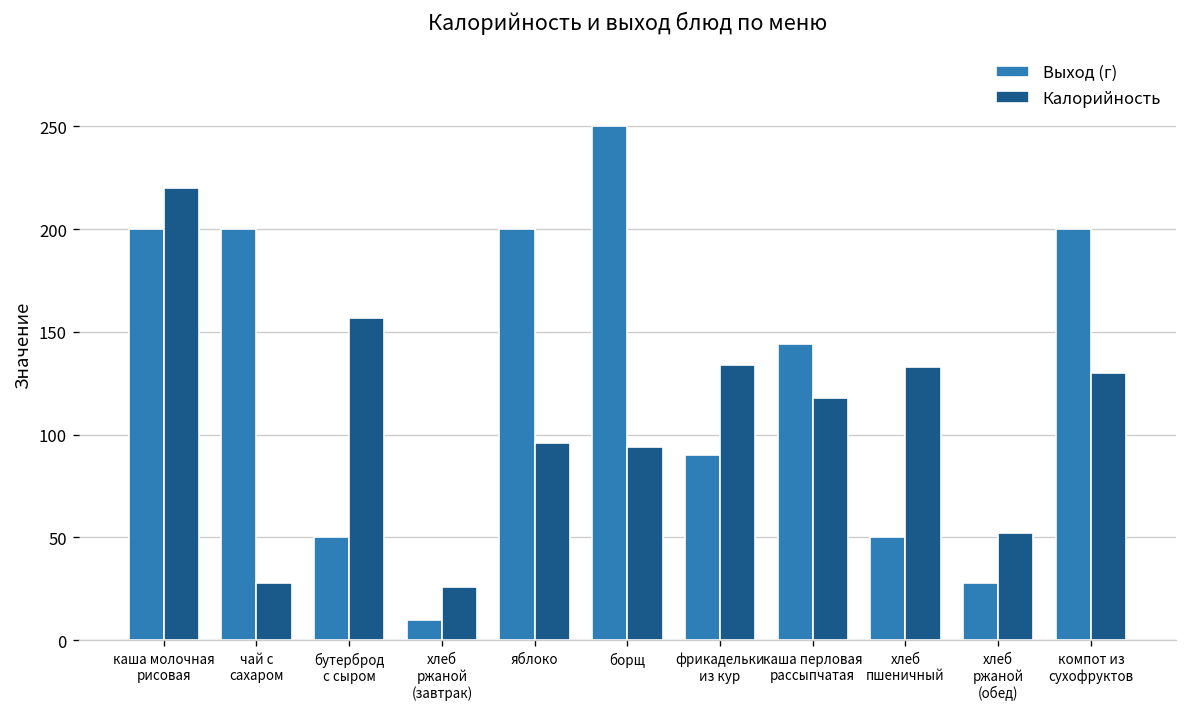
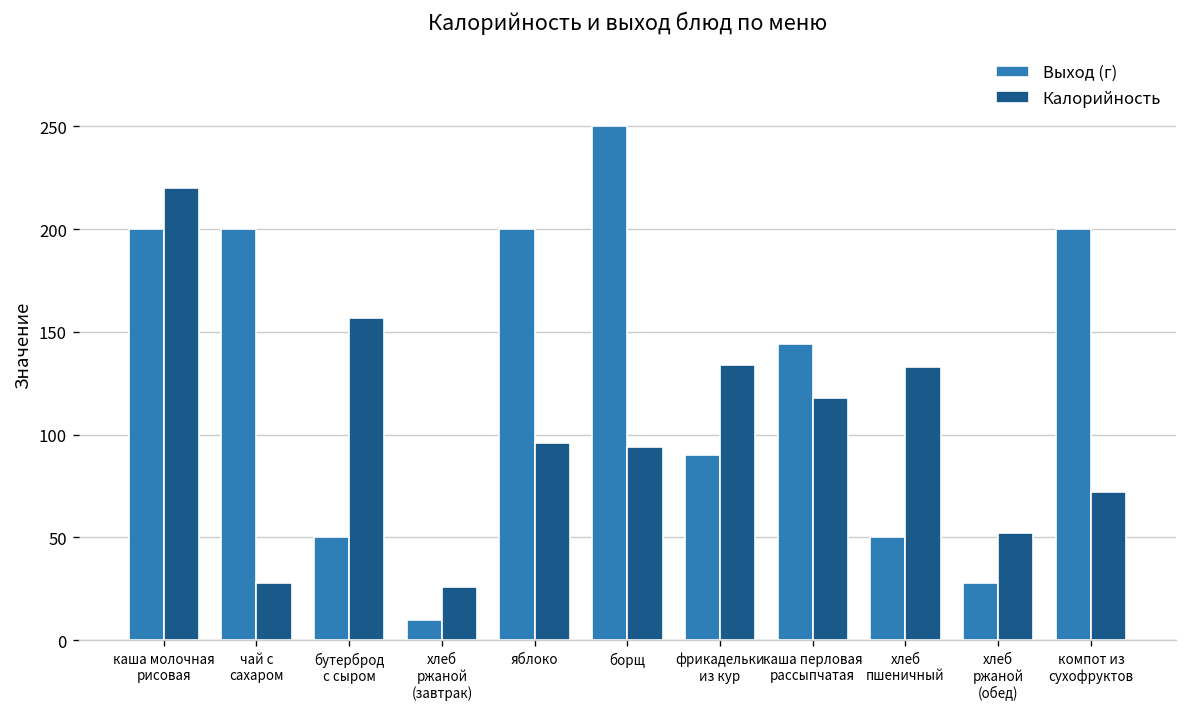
Калорийность, компот из сухофруктов: 130 -> 72
